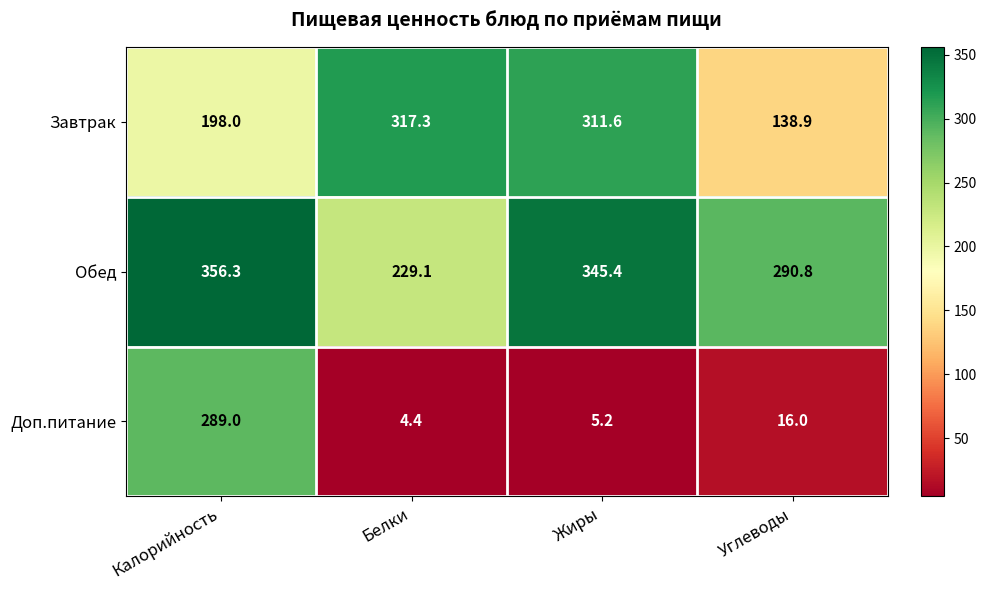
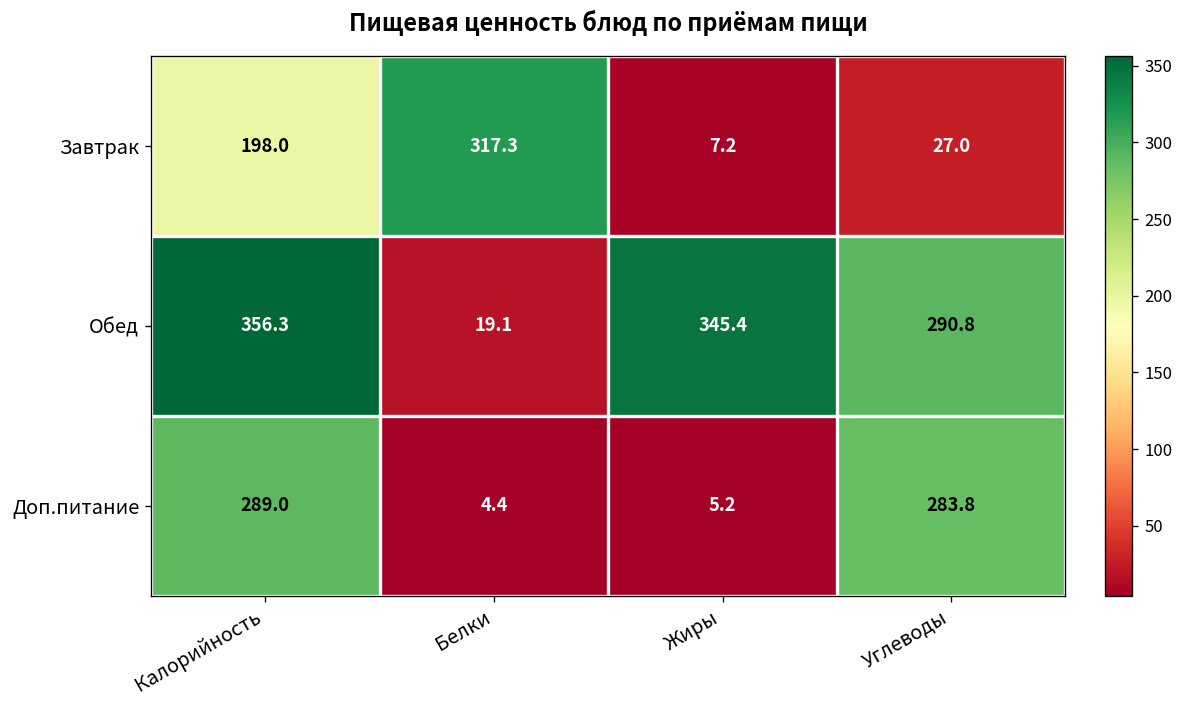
Завтрак, Жиры: 311.6 -> 7.2
Завтрак, Углеводы: 138.9 -> 27.0
Обед, Белки: 229.1 -> 19.1
Доп.питание, Углеводы: 16.0 -> 283.8
